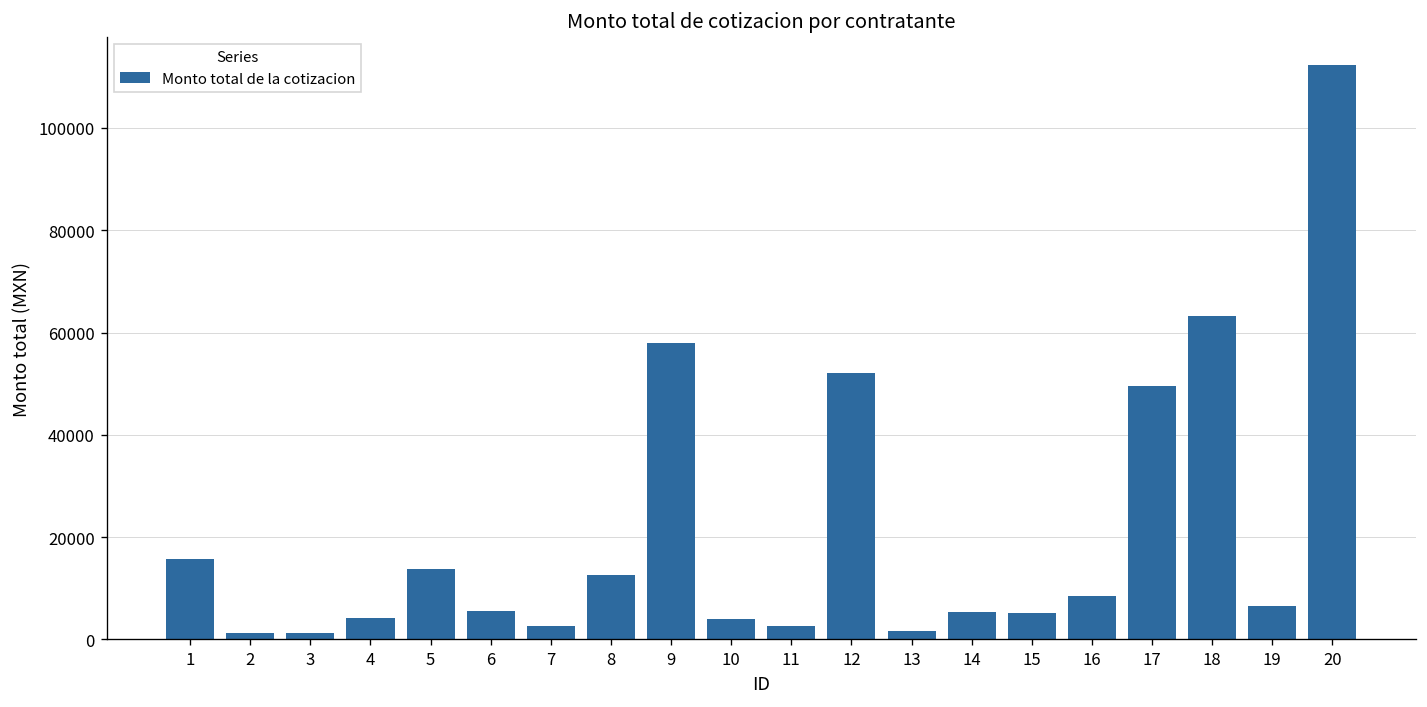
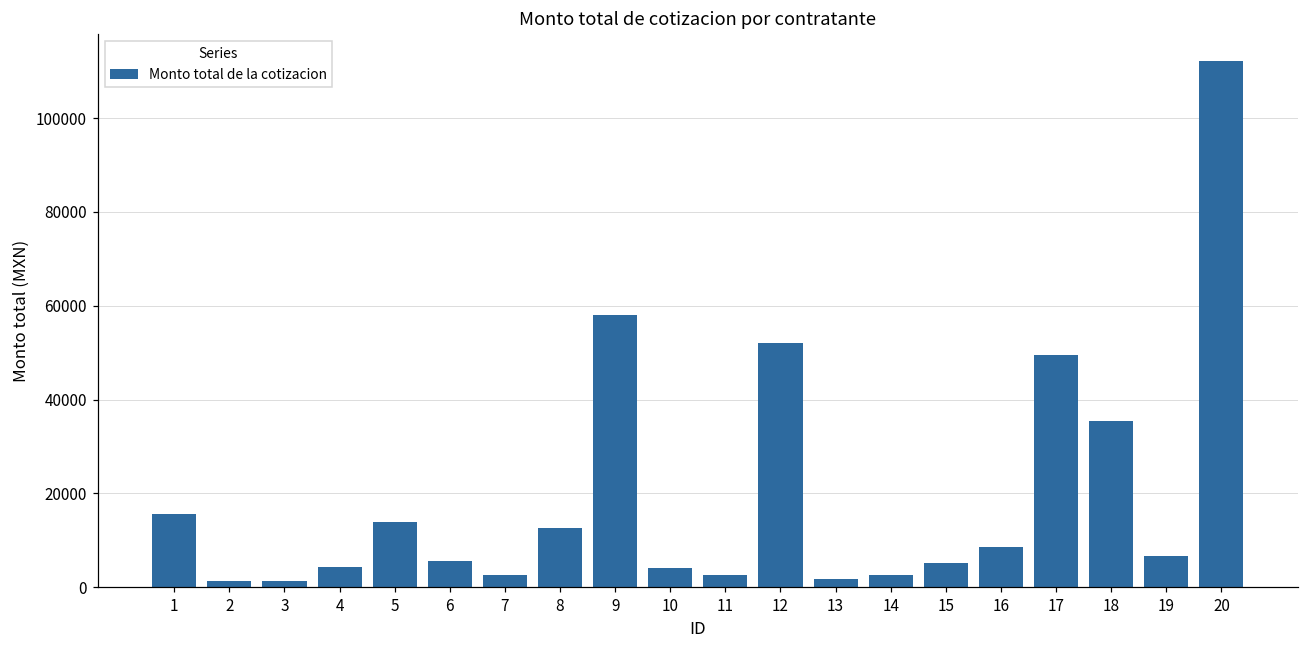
14: 5000 -> 3000
18: 63000 -> 35000
